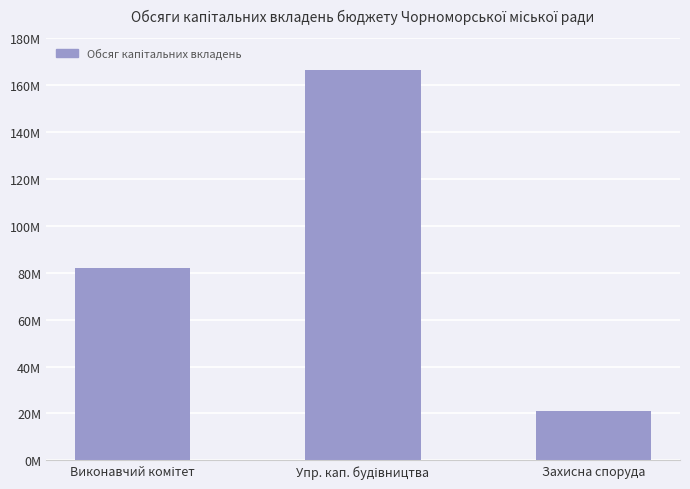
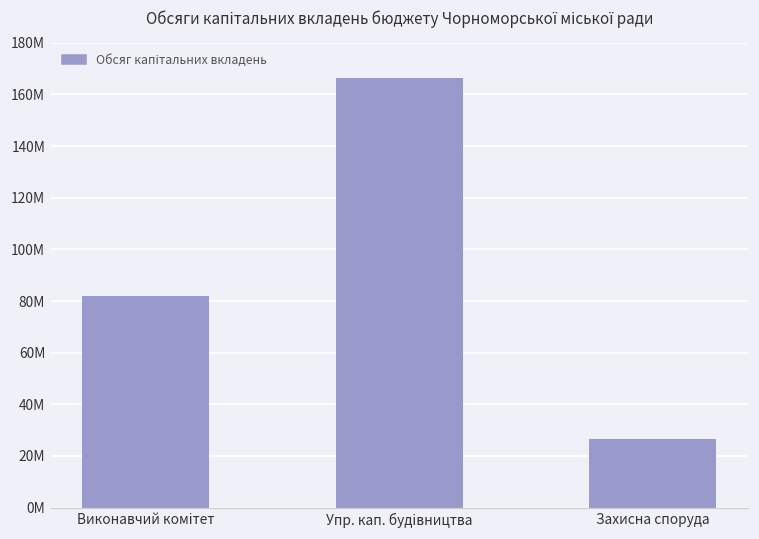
Захисна споруда: 21000000 -> 26000000
